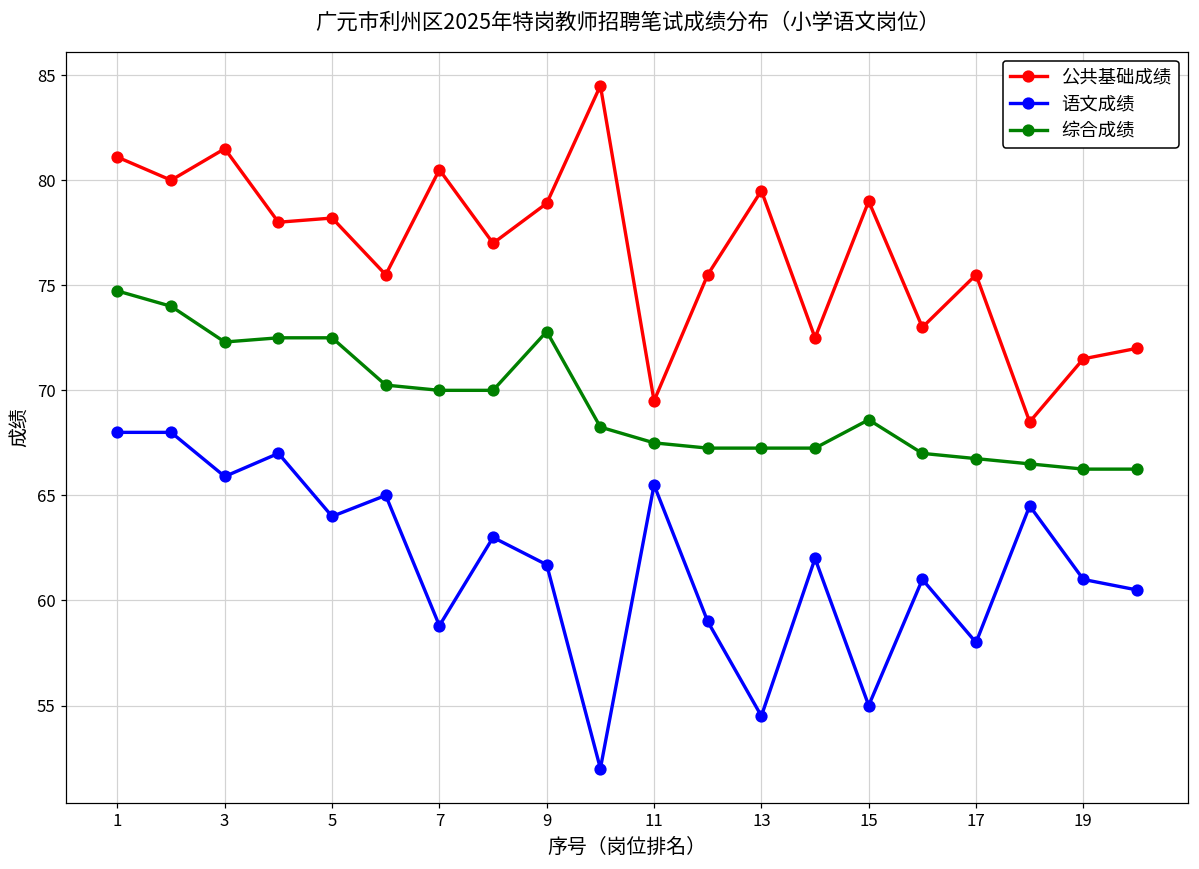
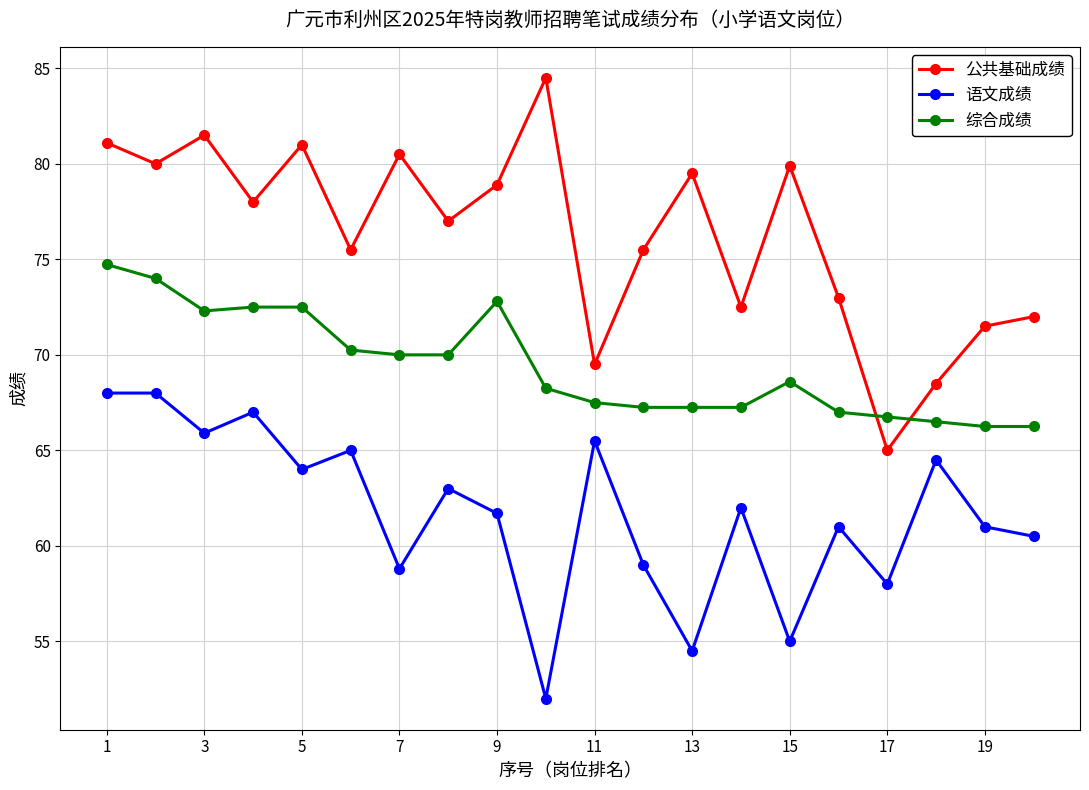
公共基础成绩, 5: 78.2 -> 81.0
公共基础成绩, 15: 79.0 -> 79.9
公共基础成绩, 17: 75.5 -> 65.0
